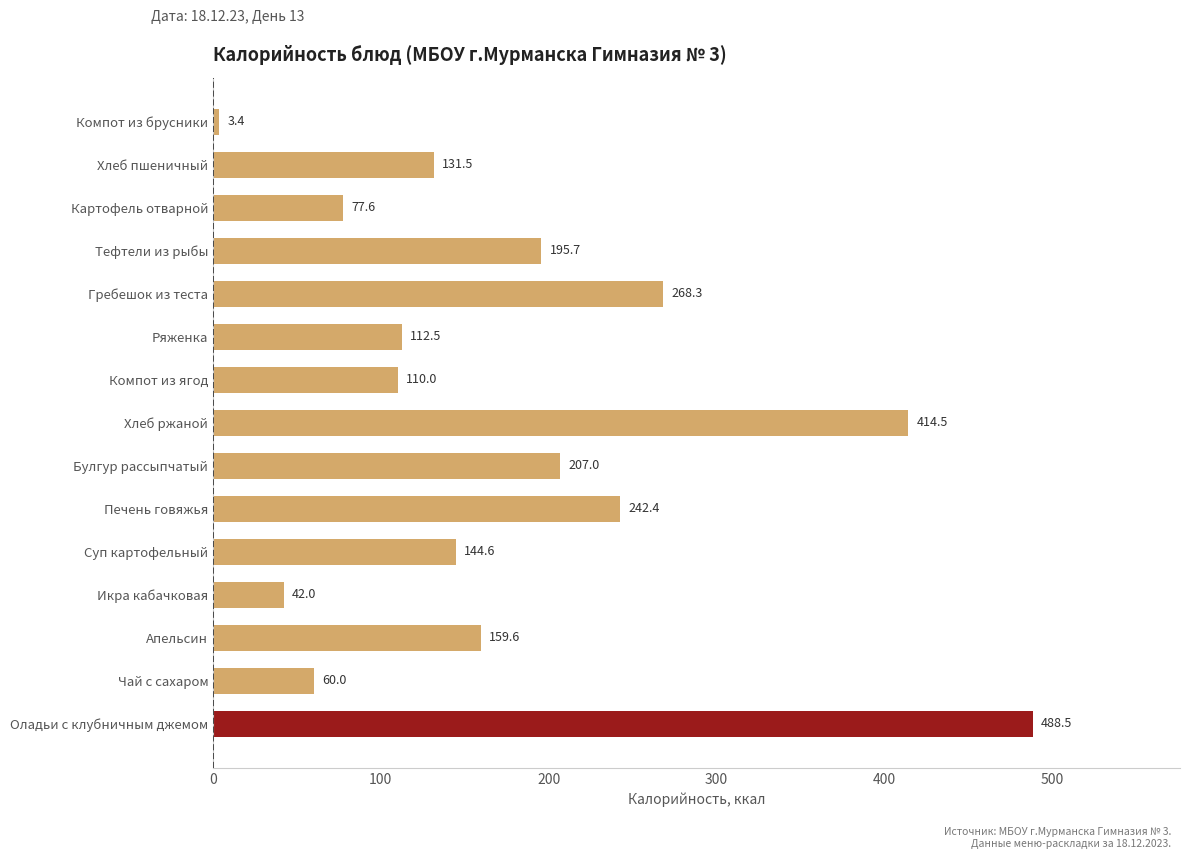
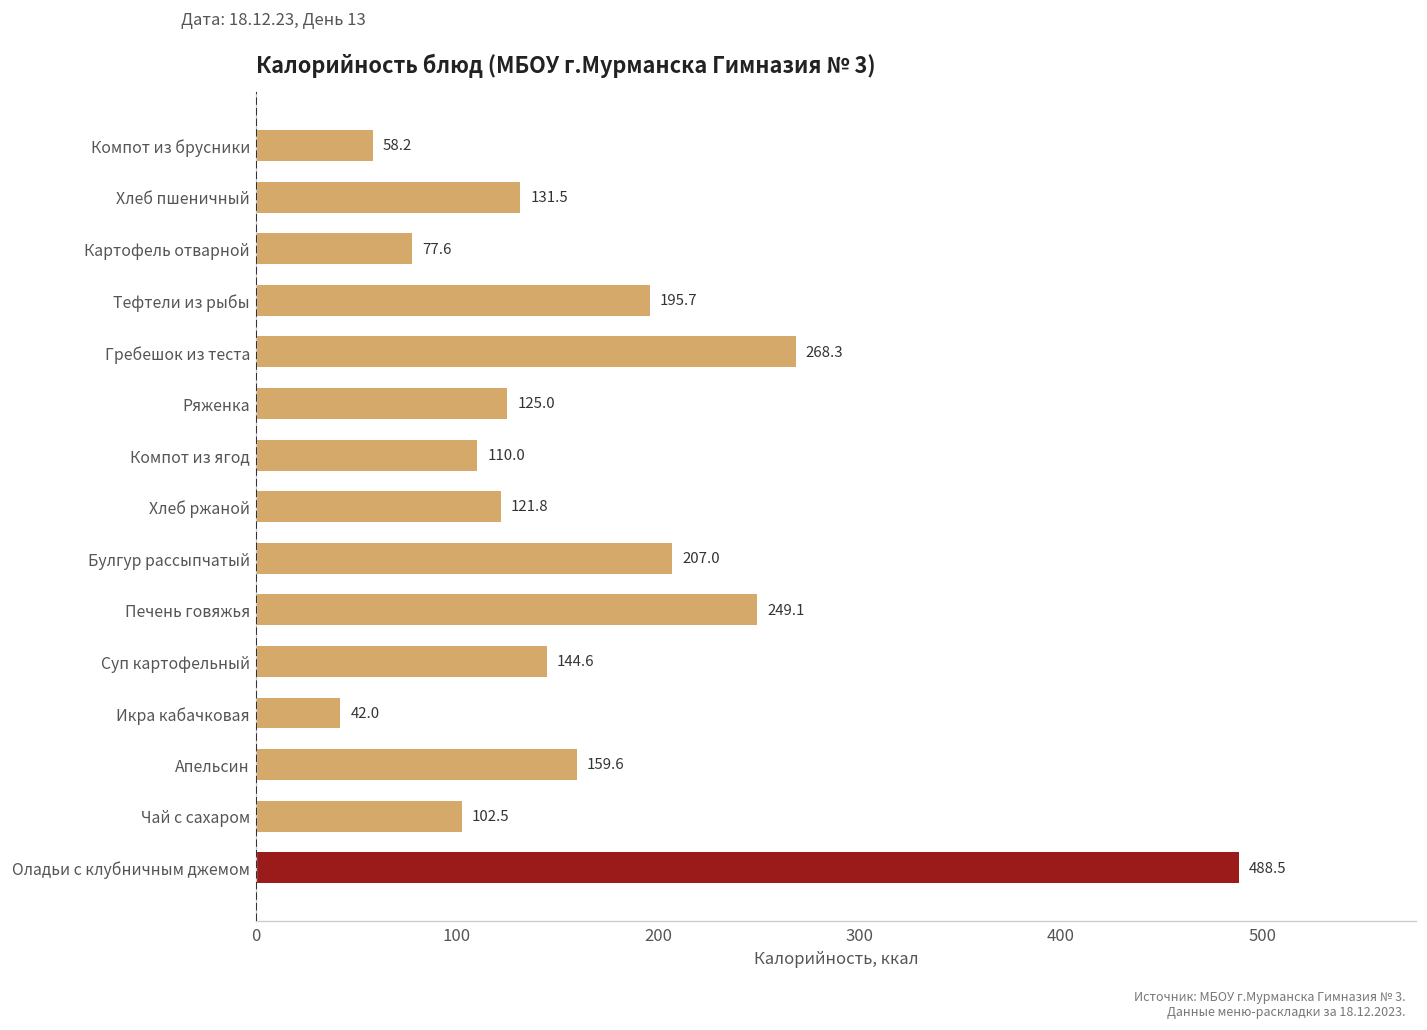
Компот из брусники: 3.4 -> 58.2
Ряженка: 112.5 -> 125.0
Хлеб ржаной: 414.5 -> 121.8
Печень говяжья: 242.4 -> 249.1
Чай с сахаром: 60.0 -> 102.5
